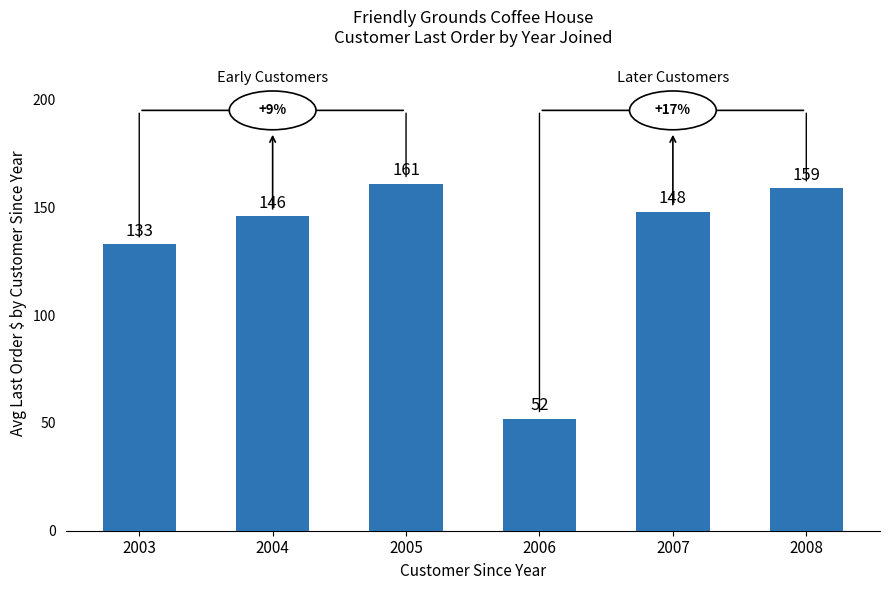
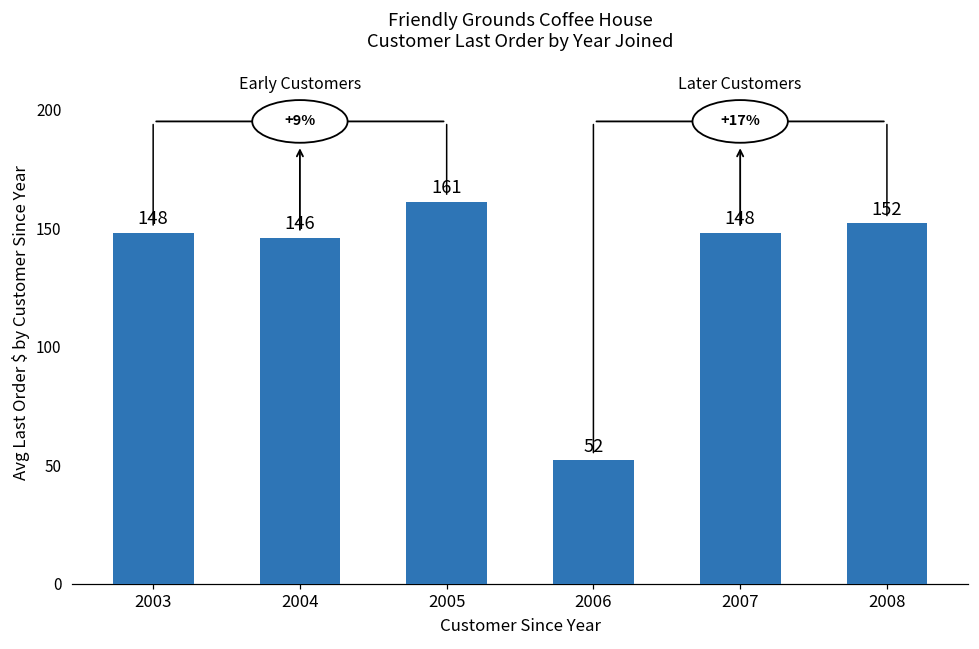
2003: 133 -> 148
2008: 159 -> 152
